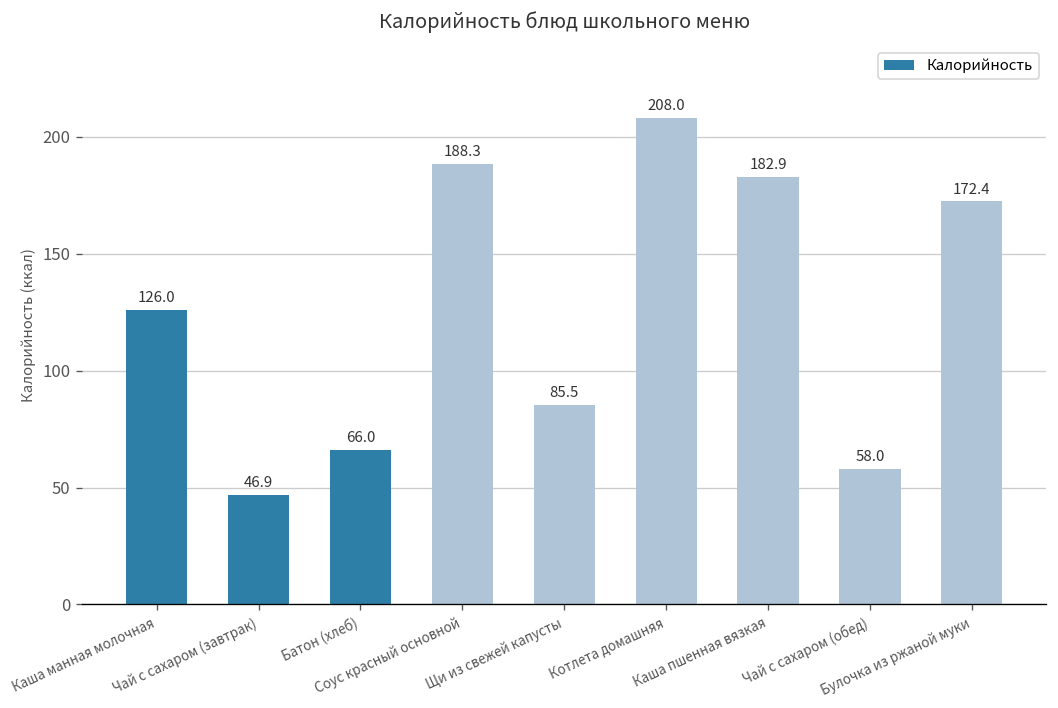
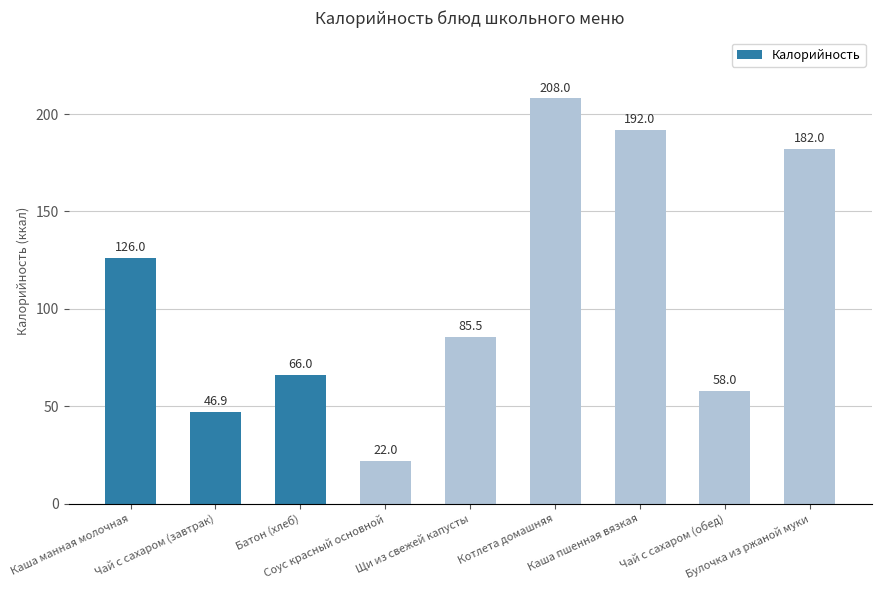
Соус красный основной: 188.3 -> 22.0
Каша пшенная вязкая: 182.9 -> 192.0
Булочка из ржаной муки: 172.4 -> 182.0
